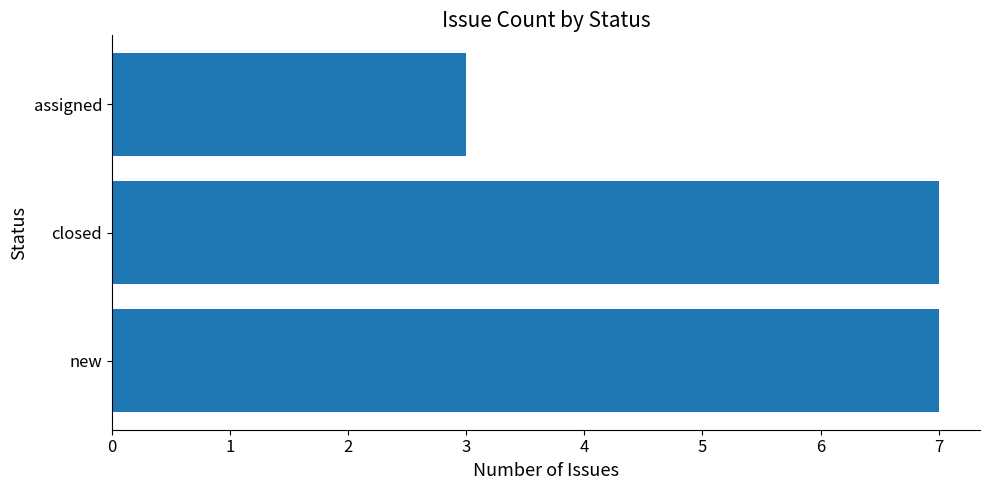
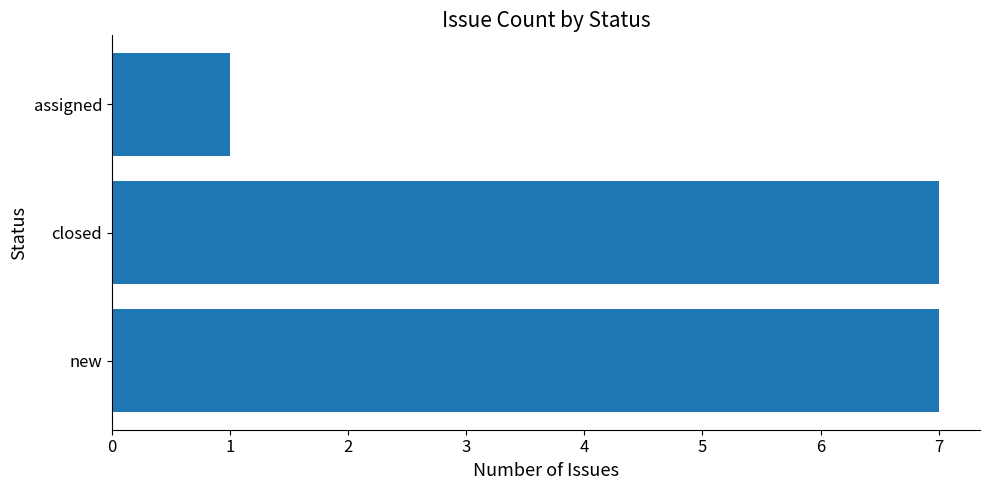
assigned: 3 -> 1
